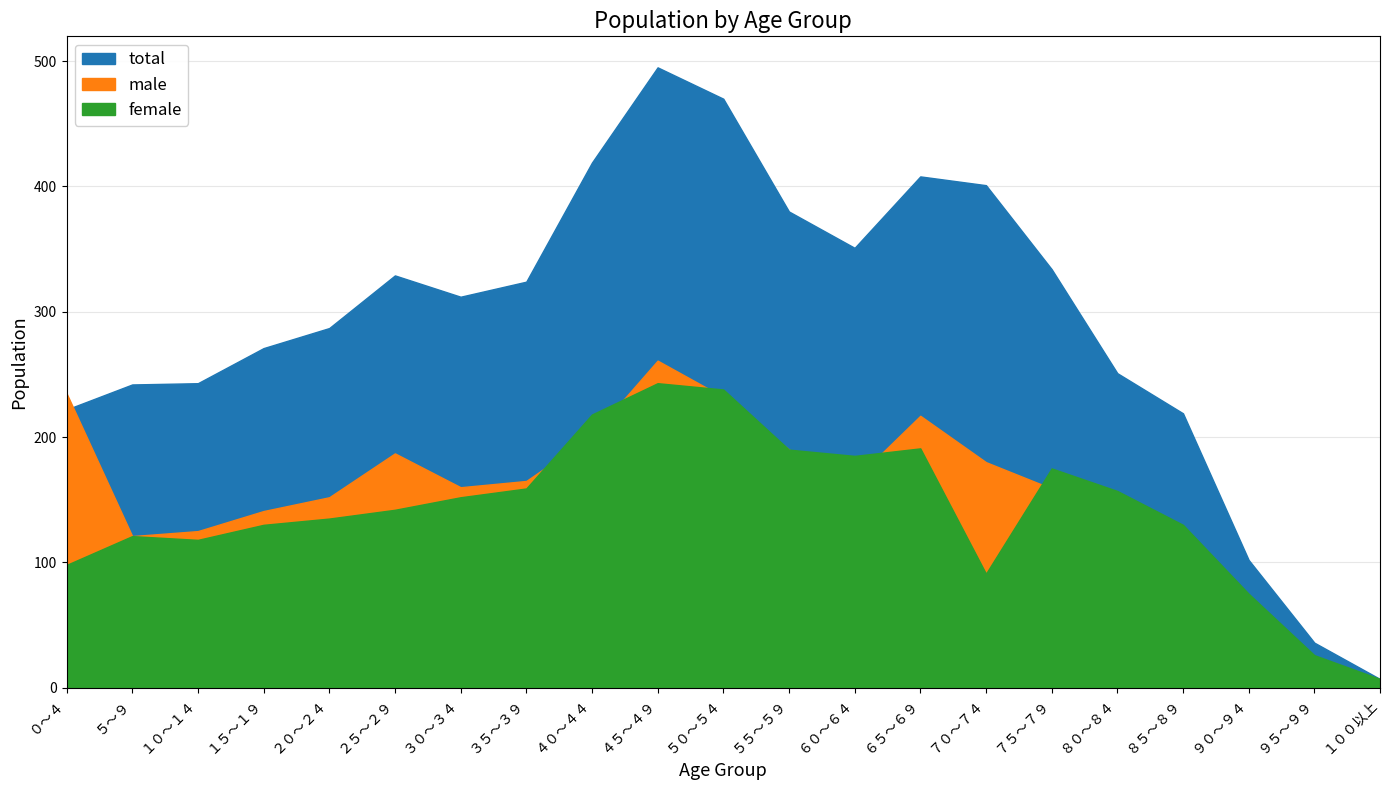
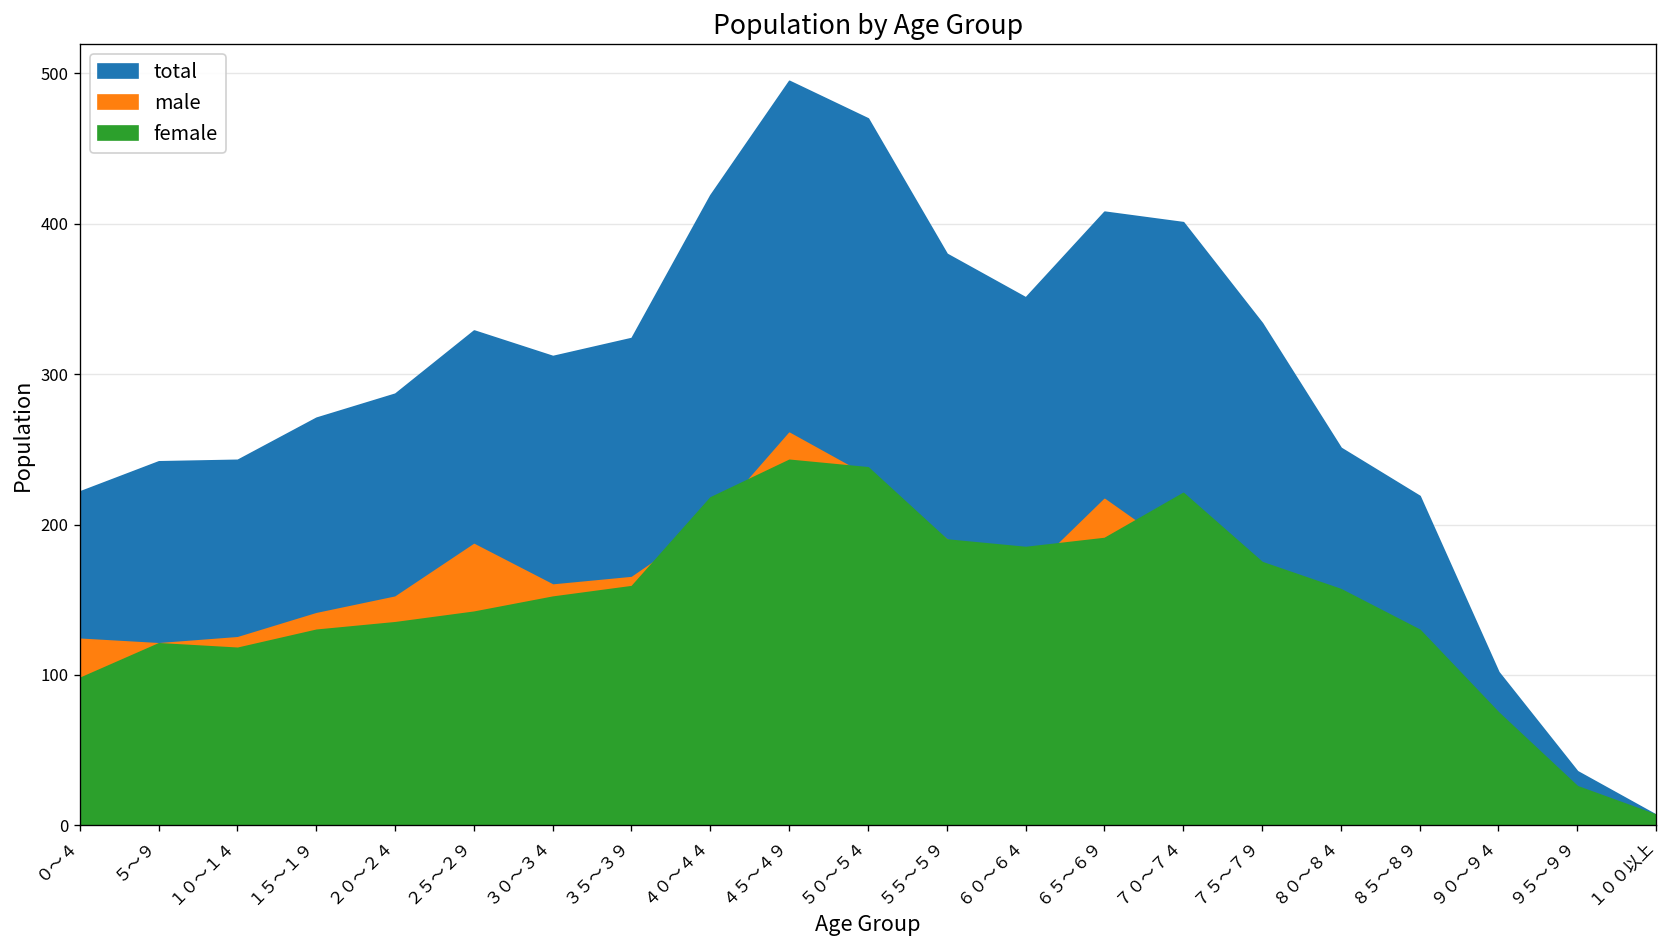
male, ０～４: 235 -> 124
female, ７０～７４: 91 -> 221
